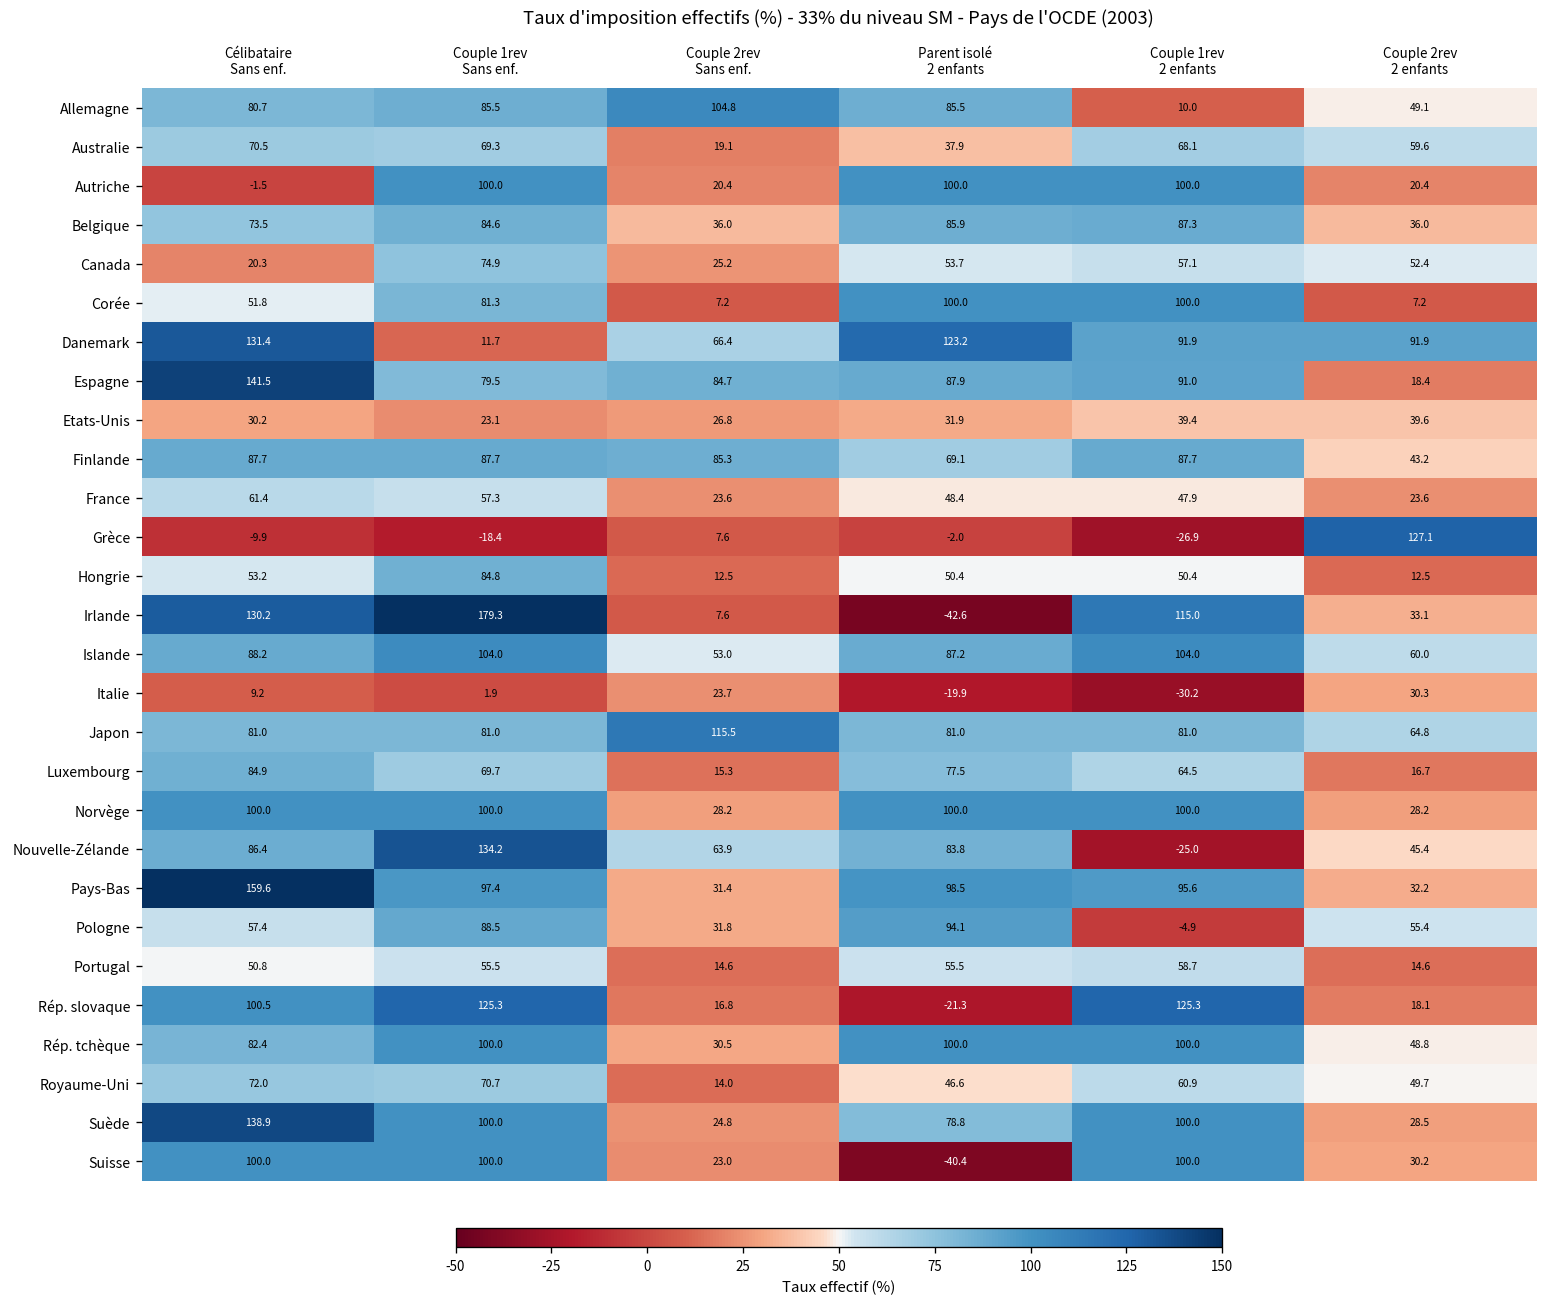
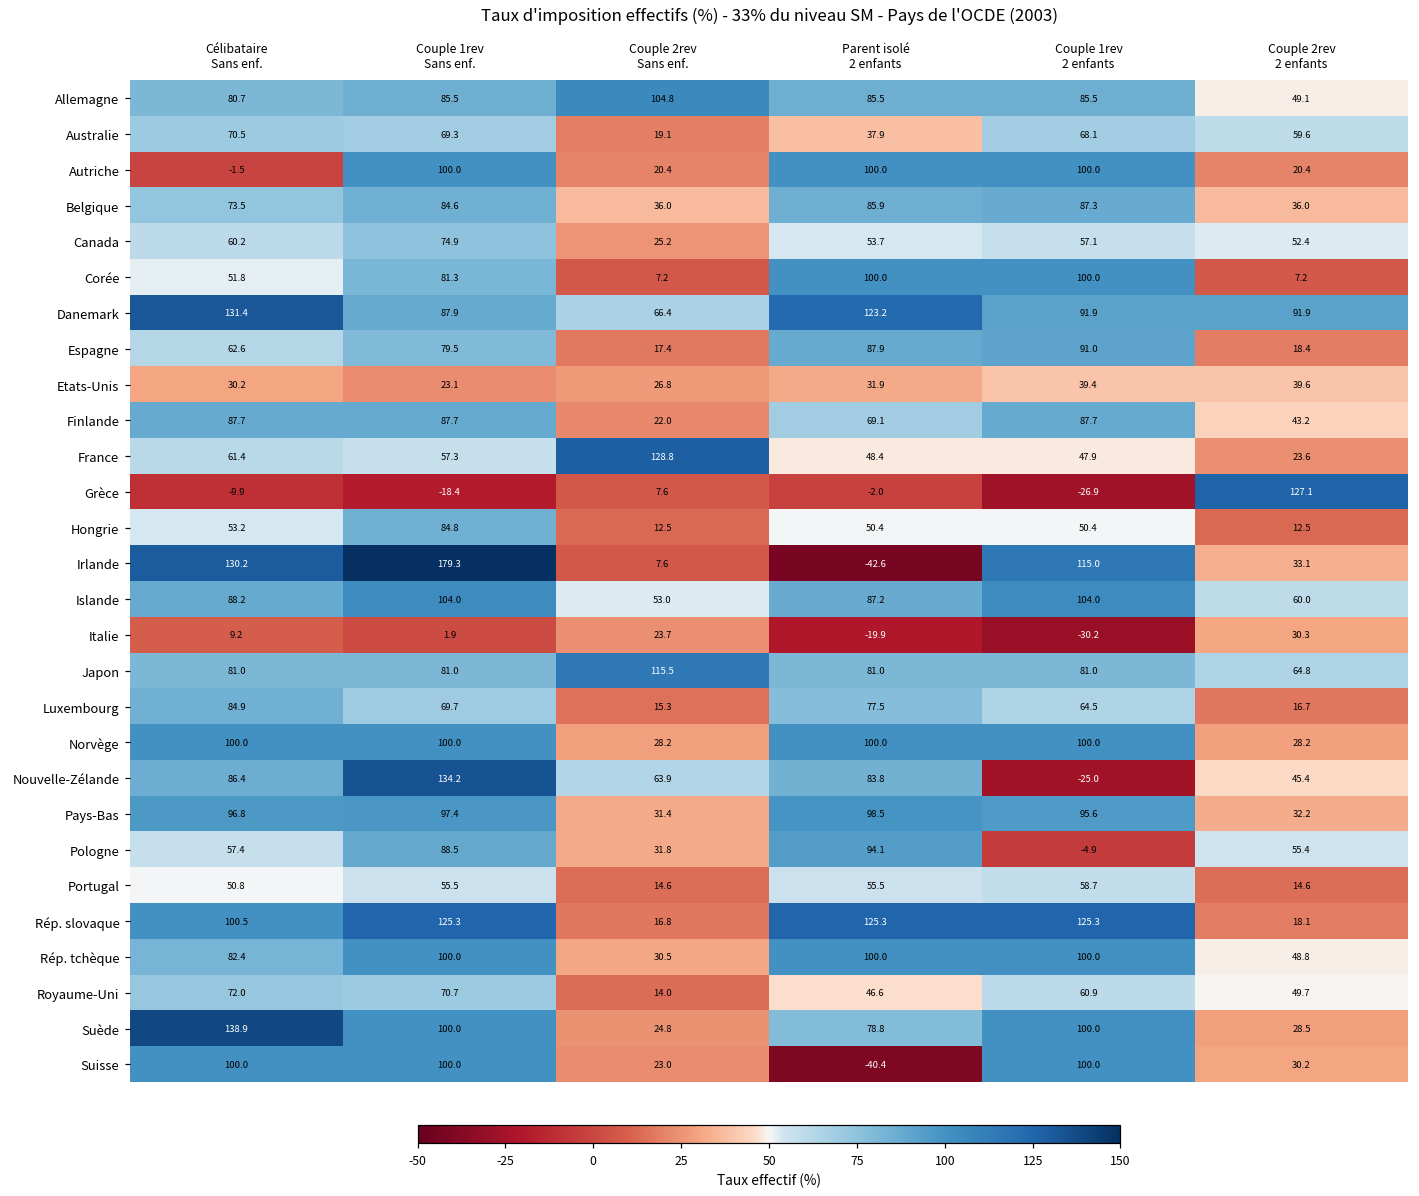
Allemagne, Couple 1rev 2 enfants: 10.0 -> 85.5
Canada, Célibataire Sans enf.: 20.3 -> 60.2
Danemark, Couple 1rev Sans enf.: 11.7 -> 87.9
Espagne, Célibataire Sans enf.: 141.5 -> 62.6
Espagne, Couple 2rev Sans enf.: 84.7 -> 17.4
Finlande, Couple 2rev Sans enf.: 85.3 -> 22.0
France, Couple 2rev Sans enf.: 23.6 -> 128.8
Pays-Bas, Célibataire Sans enf.: 159.6 -> 96.8
Rép. slovaque, Parent isolé 2 enfants: -21.3 -> 125.3
